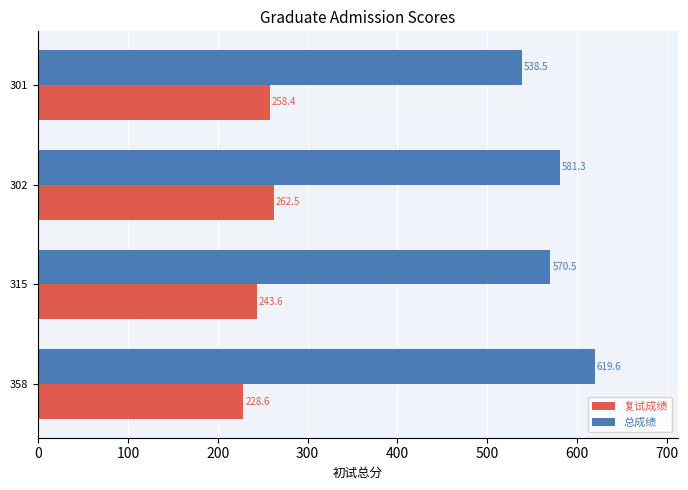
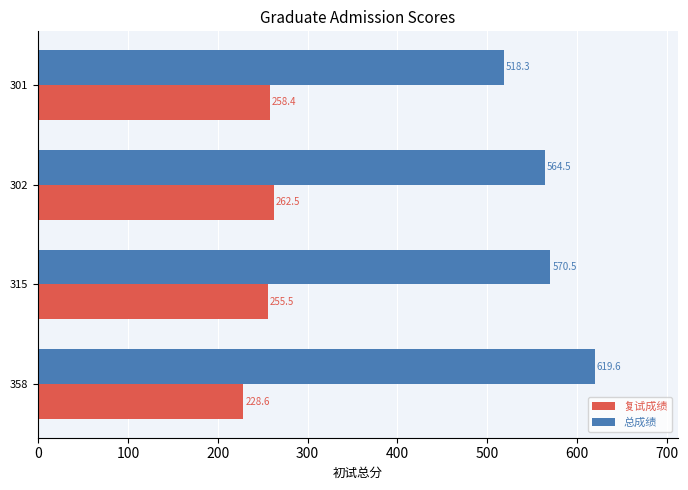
总成绩, 301: 538.5 -> 518.3
总成绩, 302: 581.3 -> 564.5
复试成绩, 315: 243.6 -> 255.5
